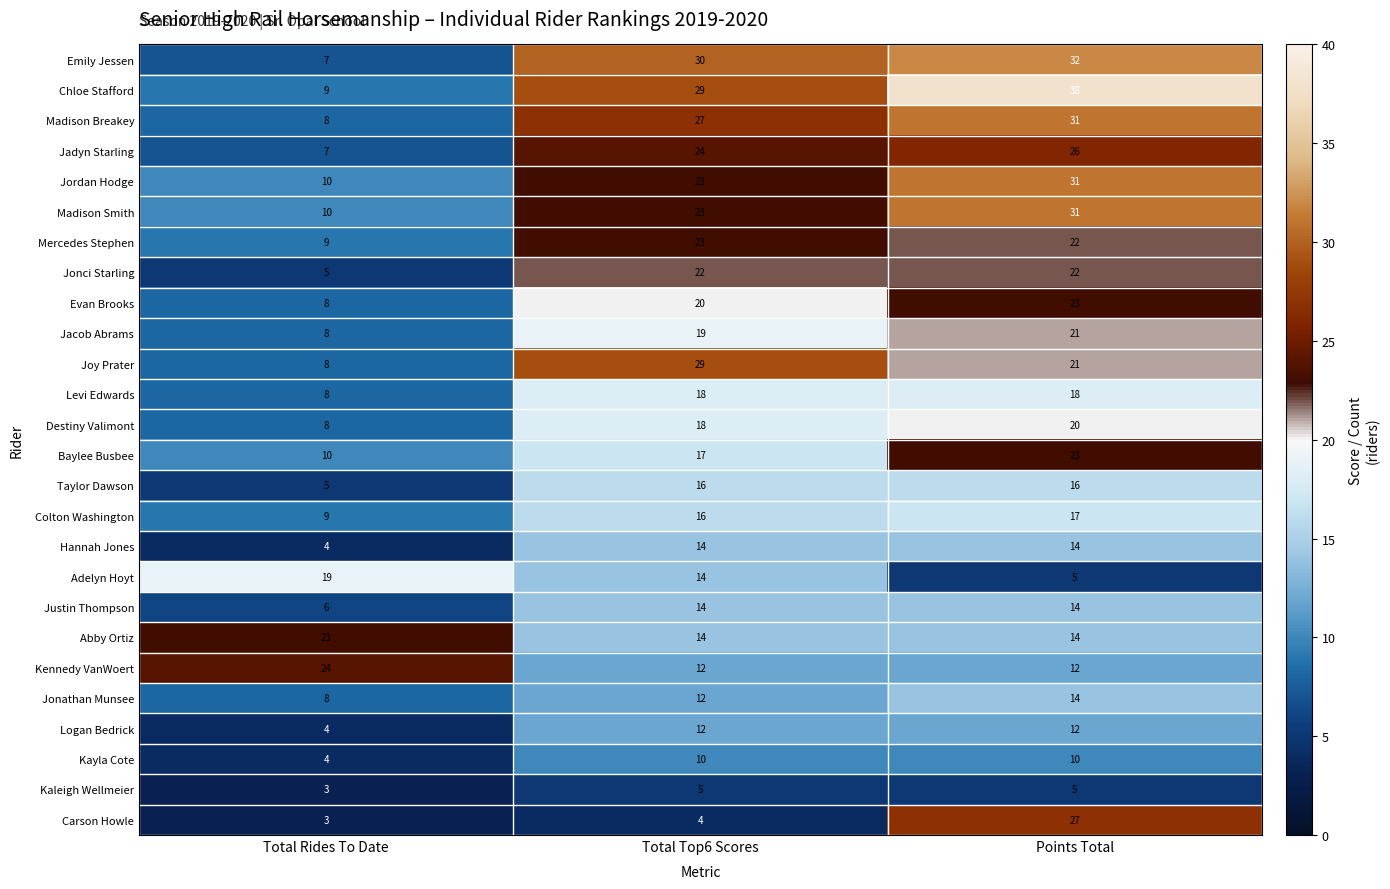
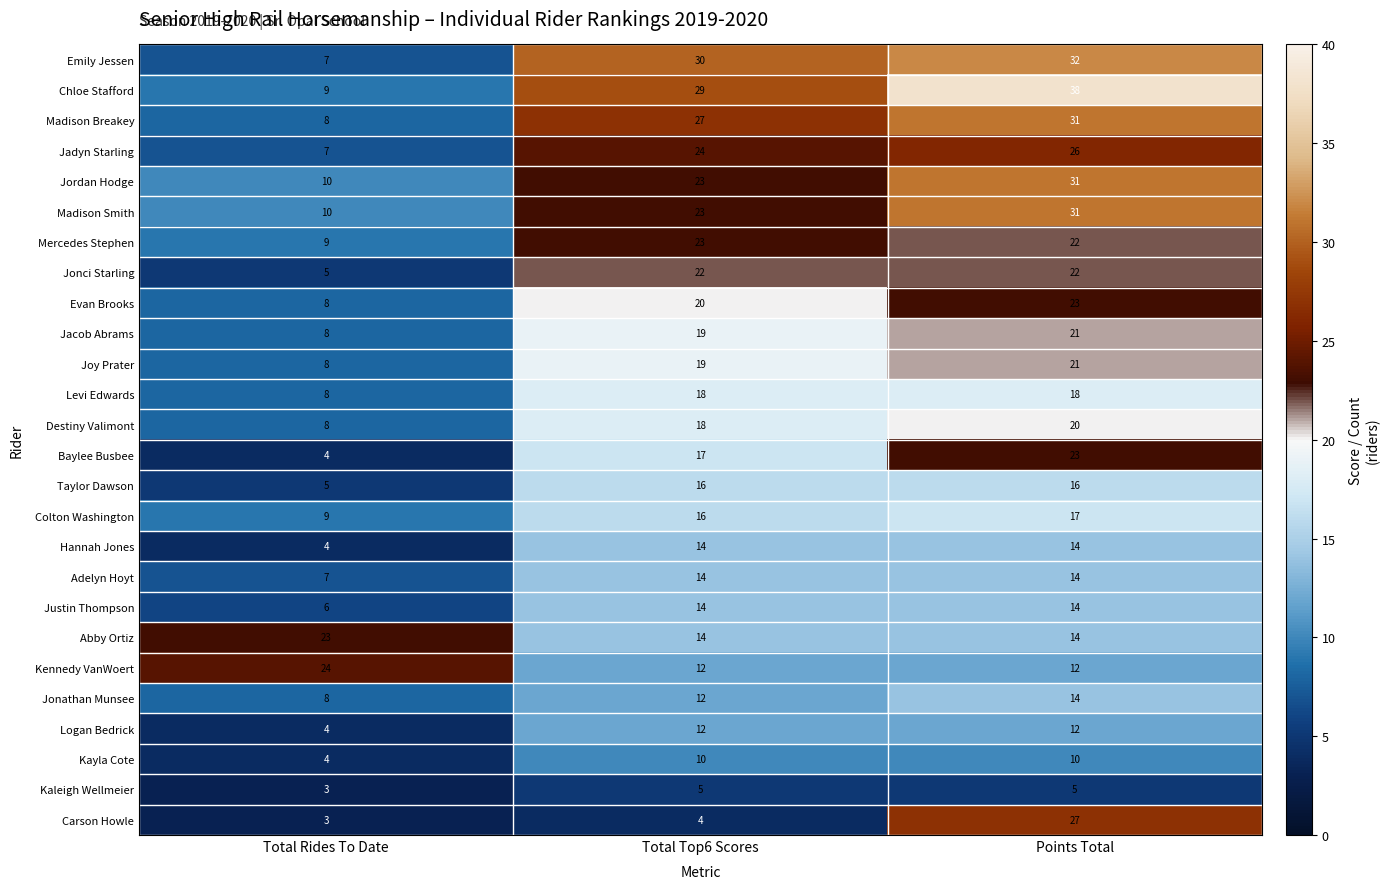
Joy Prater, Total Top6 Scores: 29 -> 19
Baylee Busbee, Total Rides To Date: 10 -> 4
Adelyn Hoyt, Total Rides To Date: 19 -> 7
Adelyn Hoyt, Points Total: 5 -> 14
